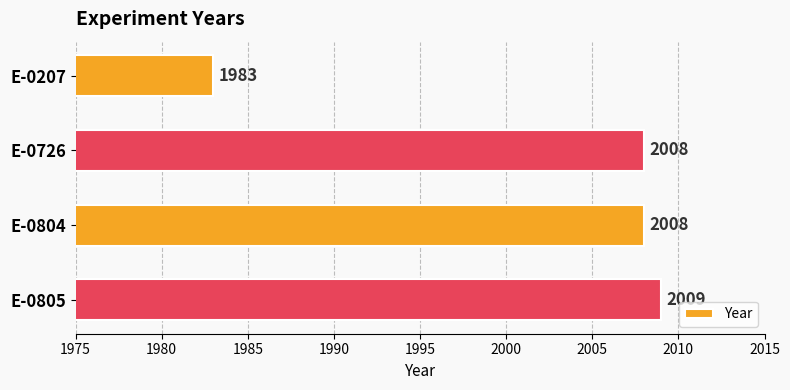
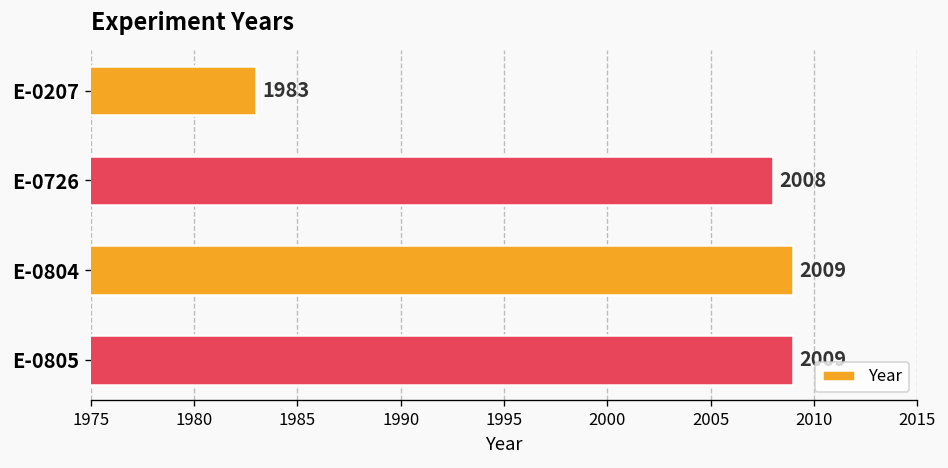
E-0804: 2008 -> 2009
